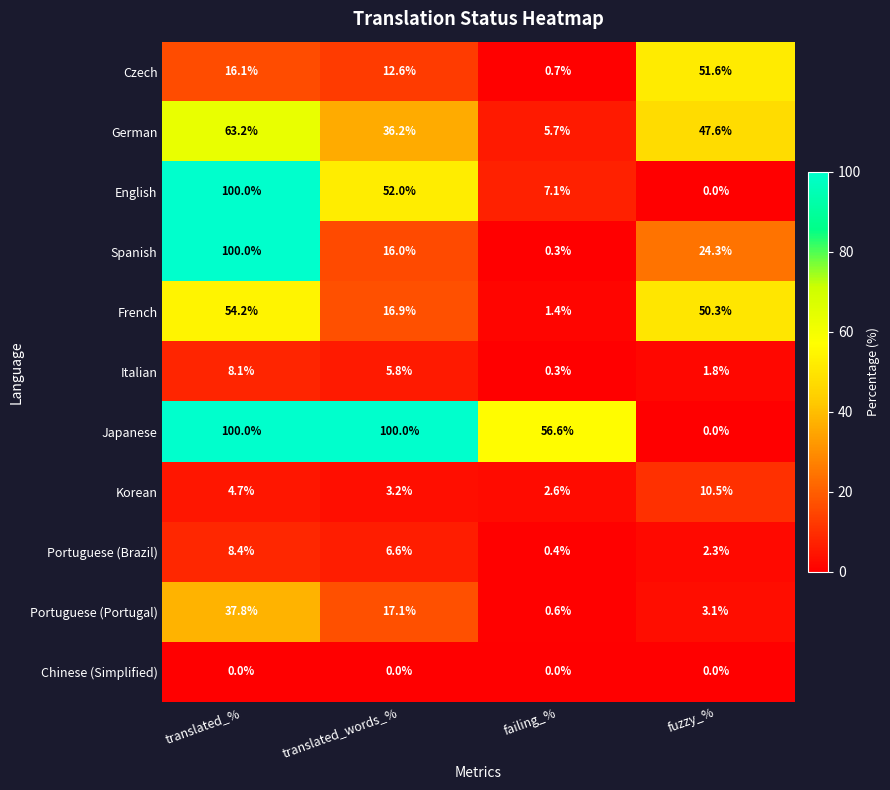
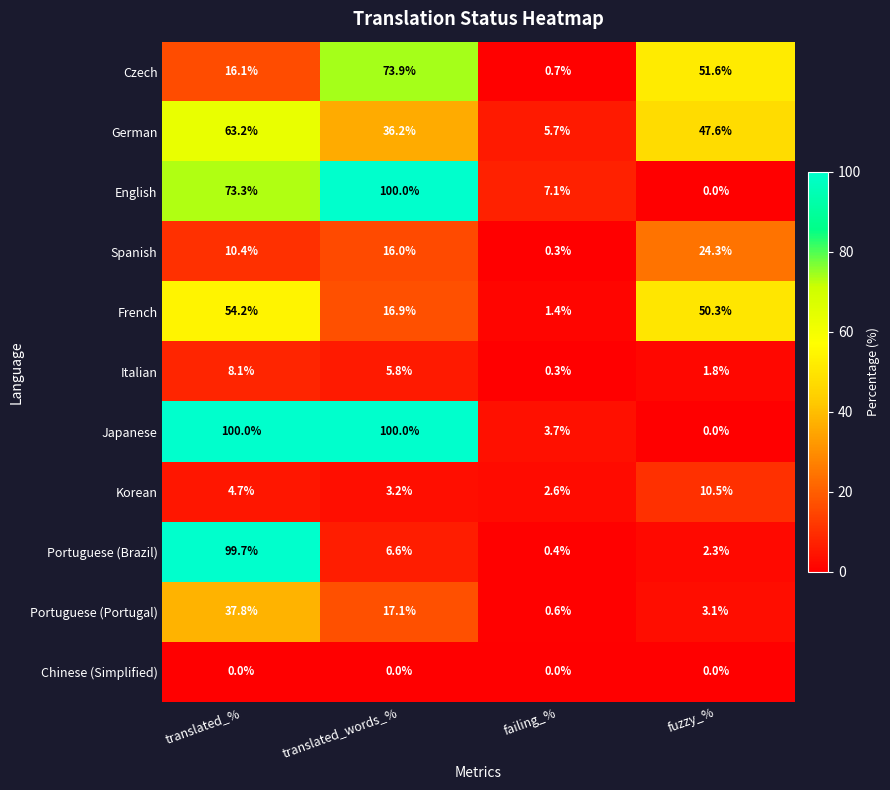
Czech, translated_words_%: 12.6% -> 73.9%
English, translated_%: 100.0% -> 73.3%
English, translated_words_%: 52.0% -> 100.0%
Spanish, translated_%: 100.0% -> 10.4%
Japanese, failing_%: 56.6% -> 3.7%
Portuguese (Brazil), translated_%: 8.4% -> 99.7%
